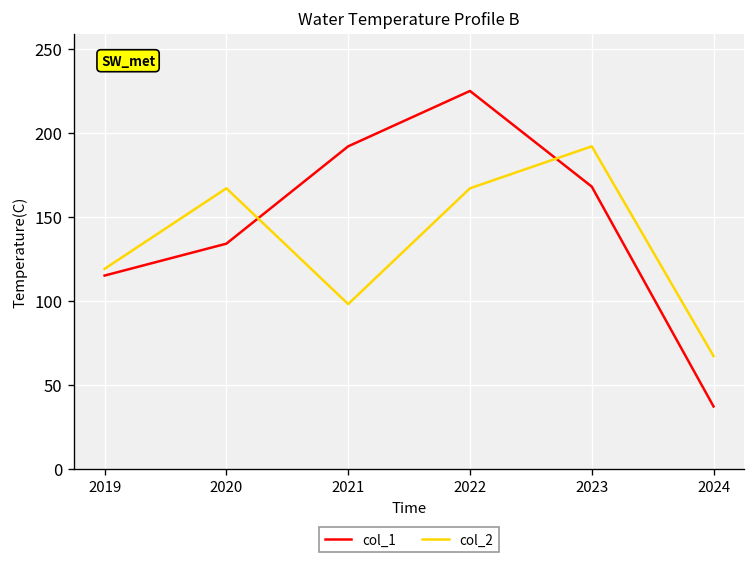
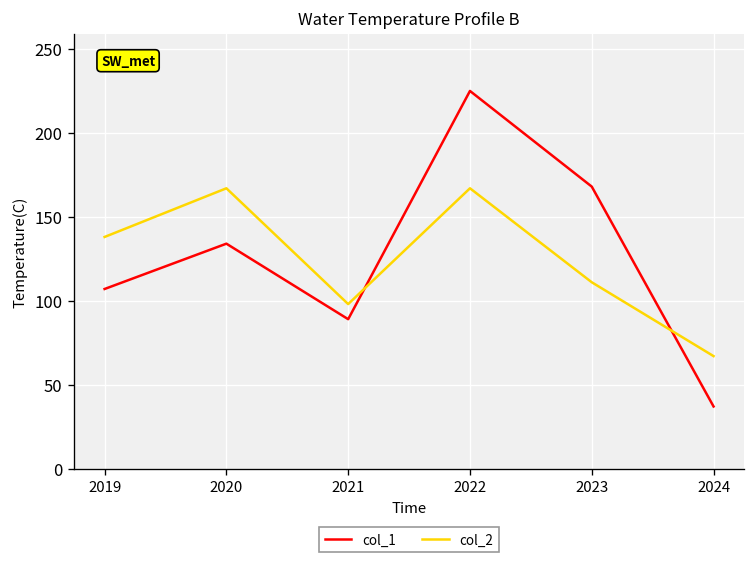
col_1, 2019: 115 -> 107
col_2, 2019: 119 -> 138
col_1, 2021: 192 -> 89
col_2, 2023: 192 -> 111
